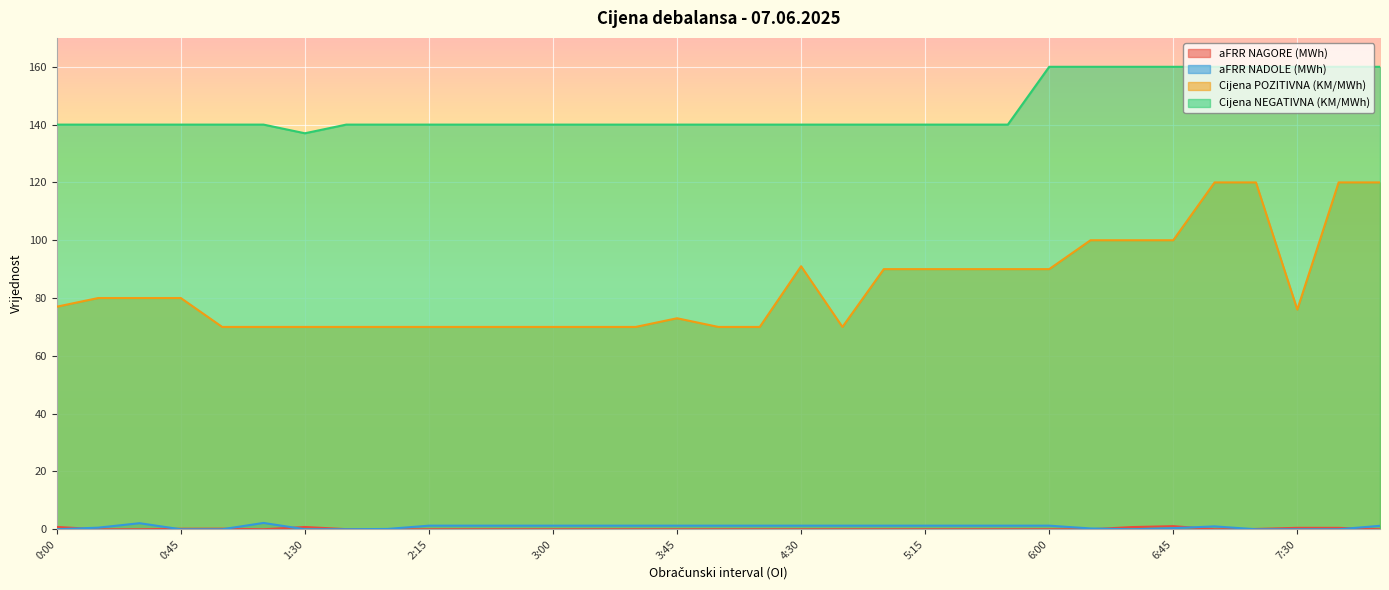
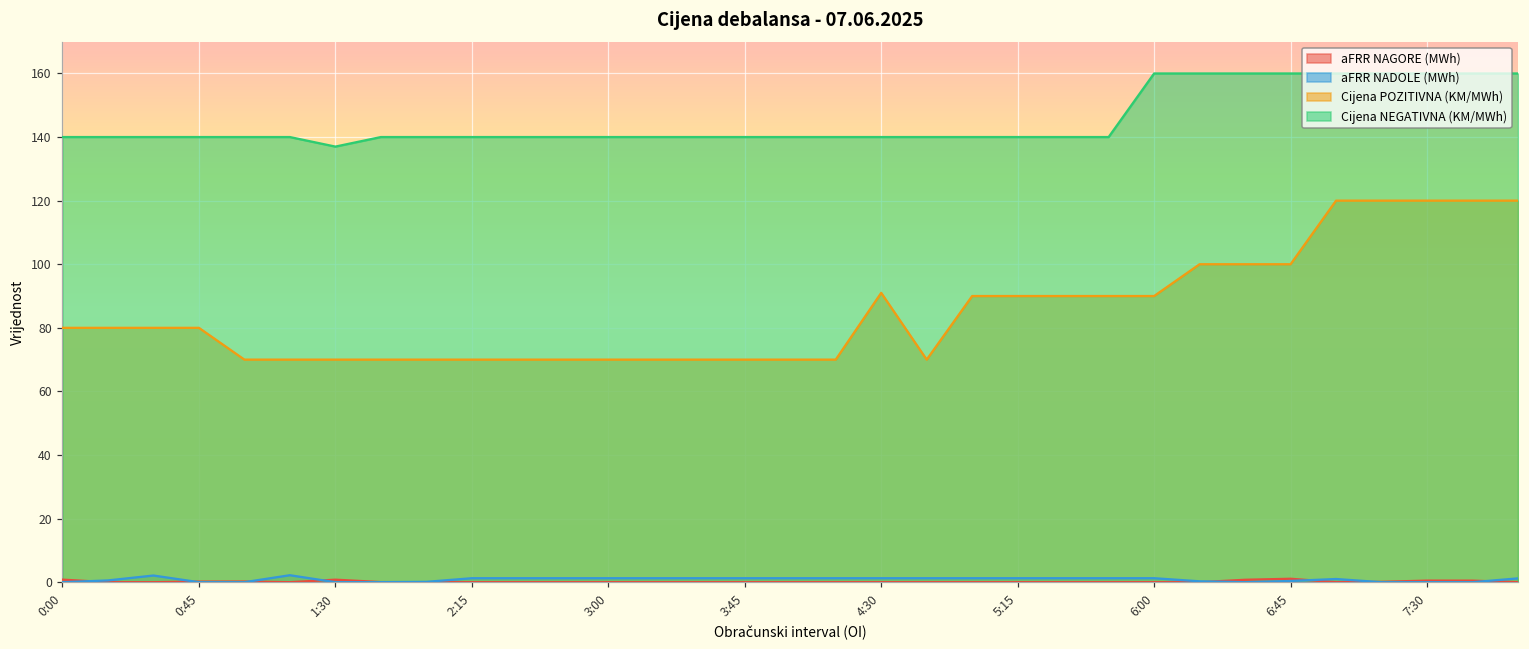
Cijena POZITIVNA (KM/MWh), 0:00: 77 -> 80
Cijena POZITIVNA (KM/MWh), 3:45: 73 -> 70
Cijena POZITIVNA (KM/MWh), 7:30: 76 -> 120
